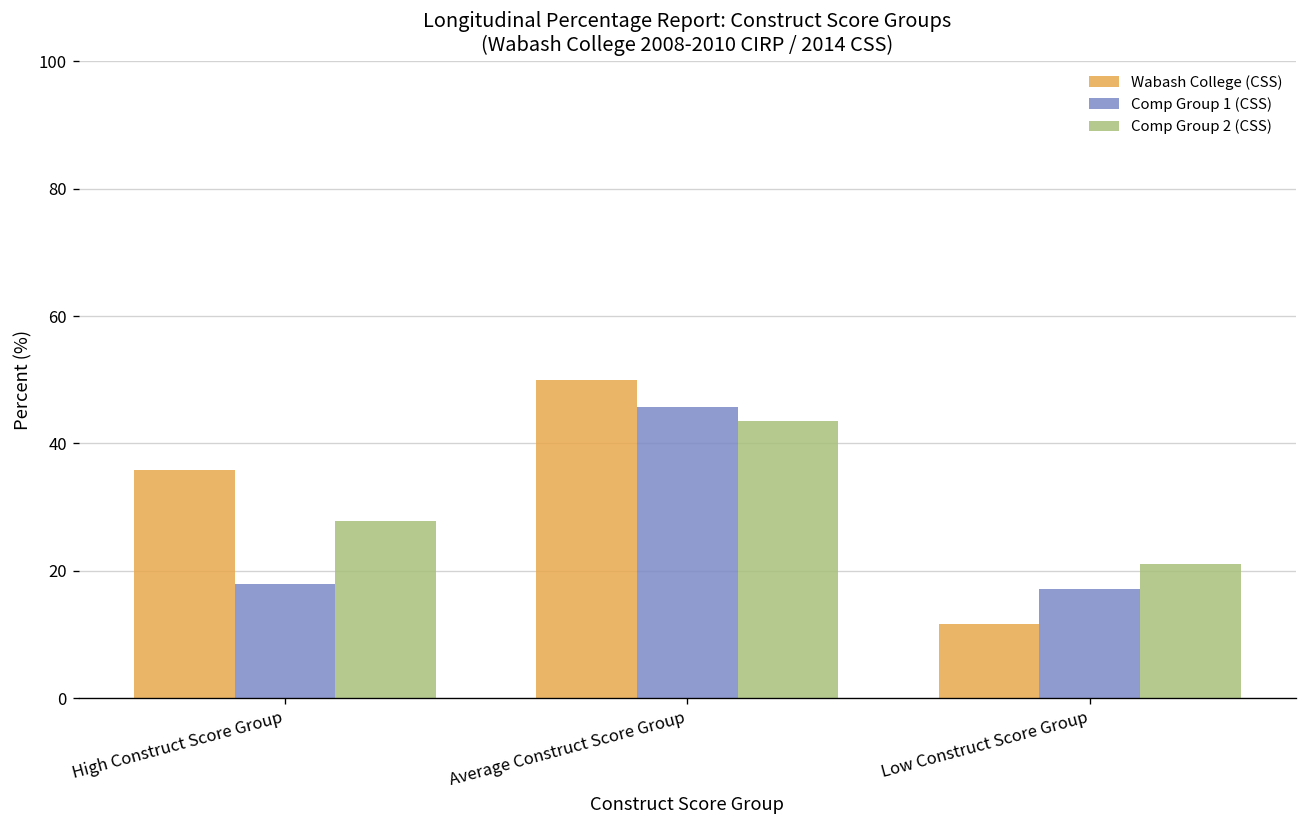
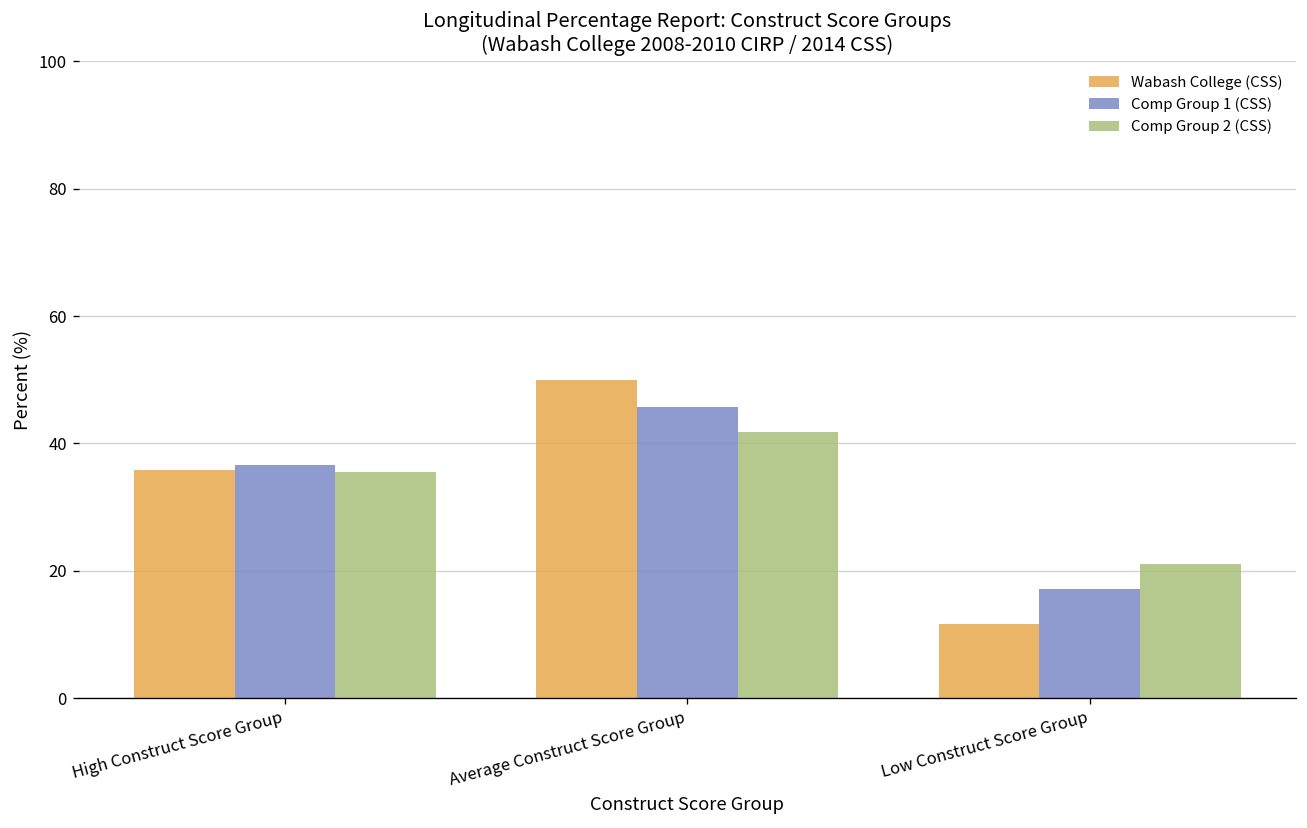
Comp Group 1 (CSS), High Construct Score Group: 18 -> 37
Comp Group 2 (CSS), High Construct Score Group: 28 -> 36
Comp Group 2 (CSS), Average Construct Score Group: 43 -> 42
